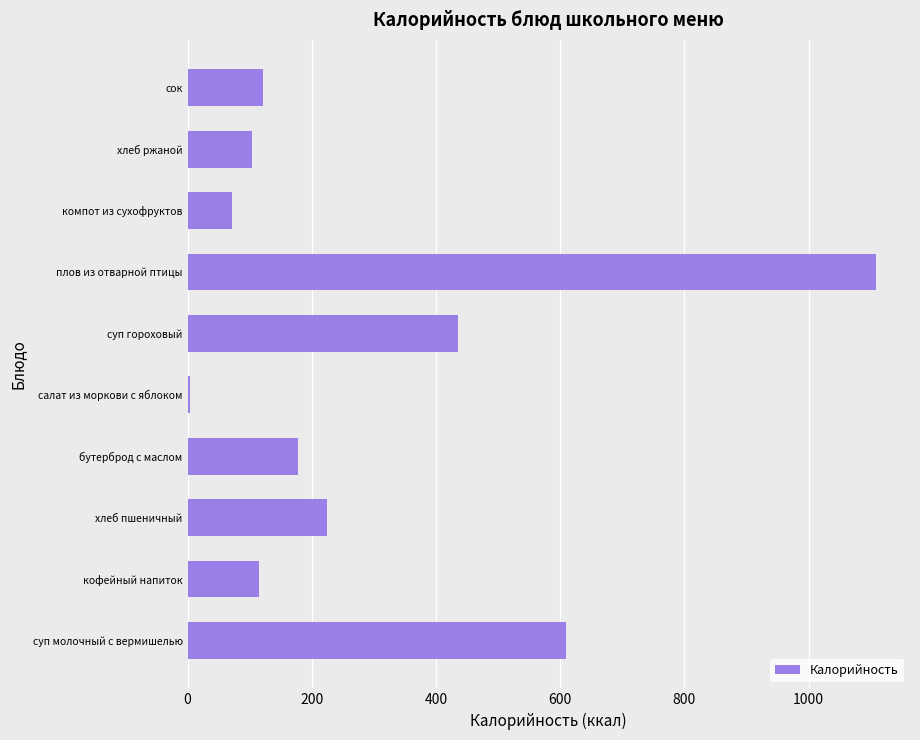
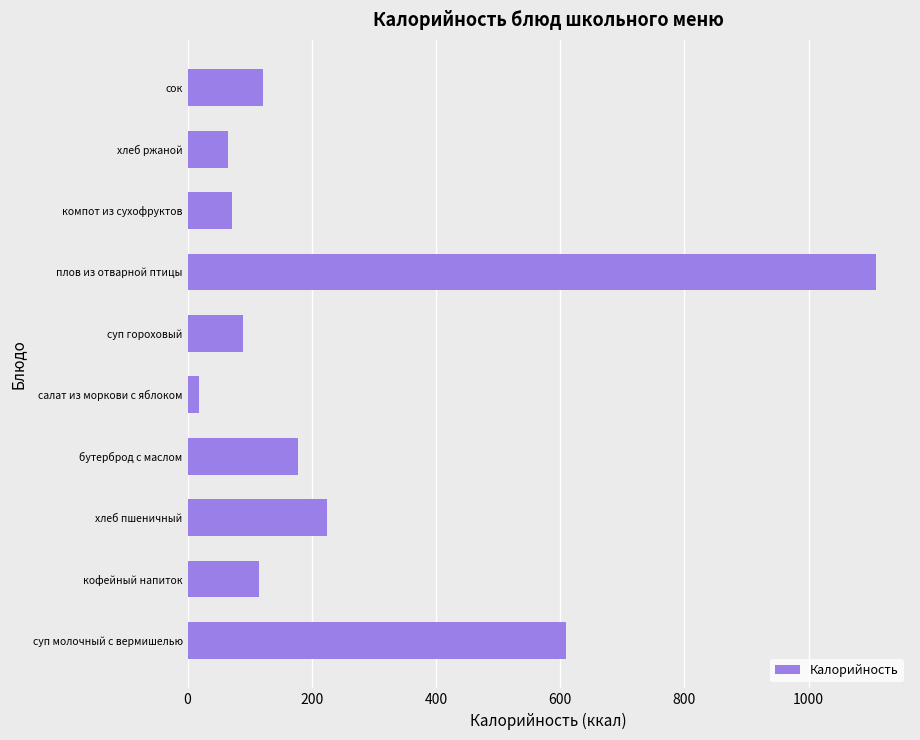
хлеб ржаной: 100 -> 70
суп гороховый: 440 -> 90
салат из моркови с яблоком: 0 -> 20
